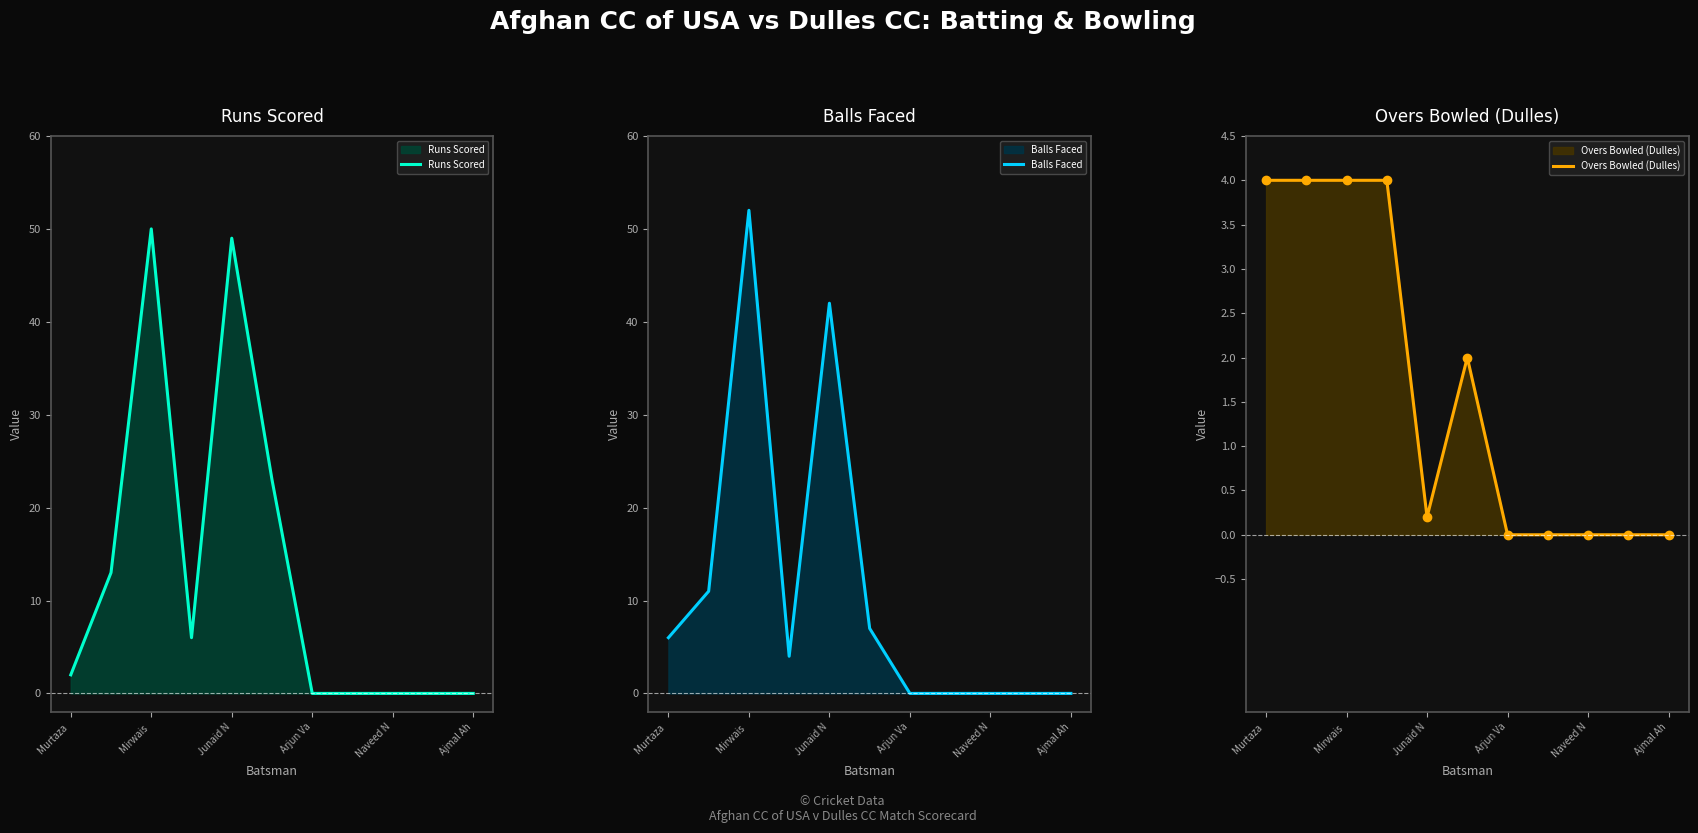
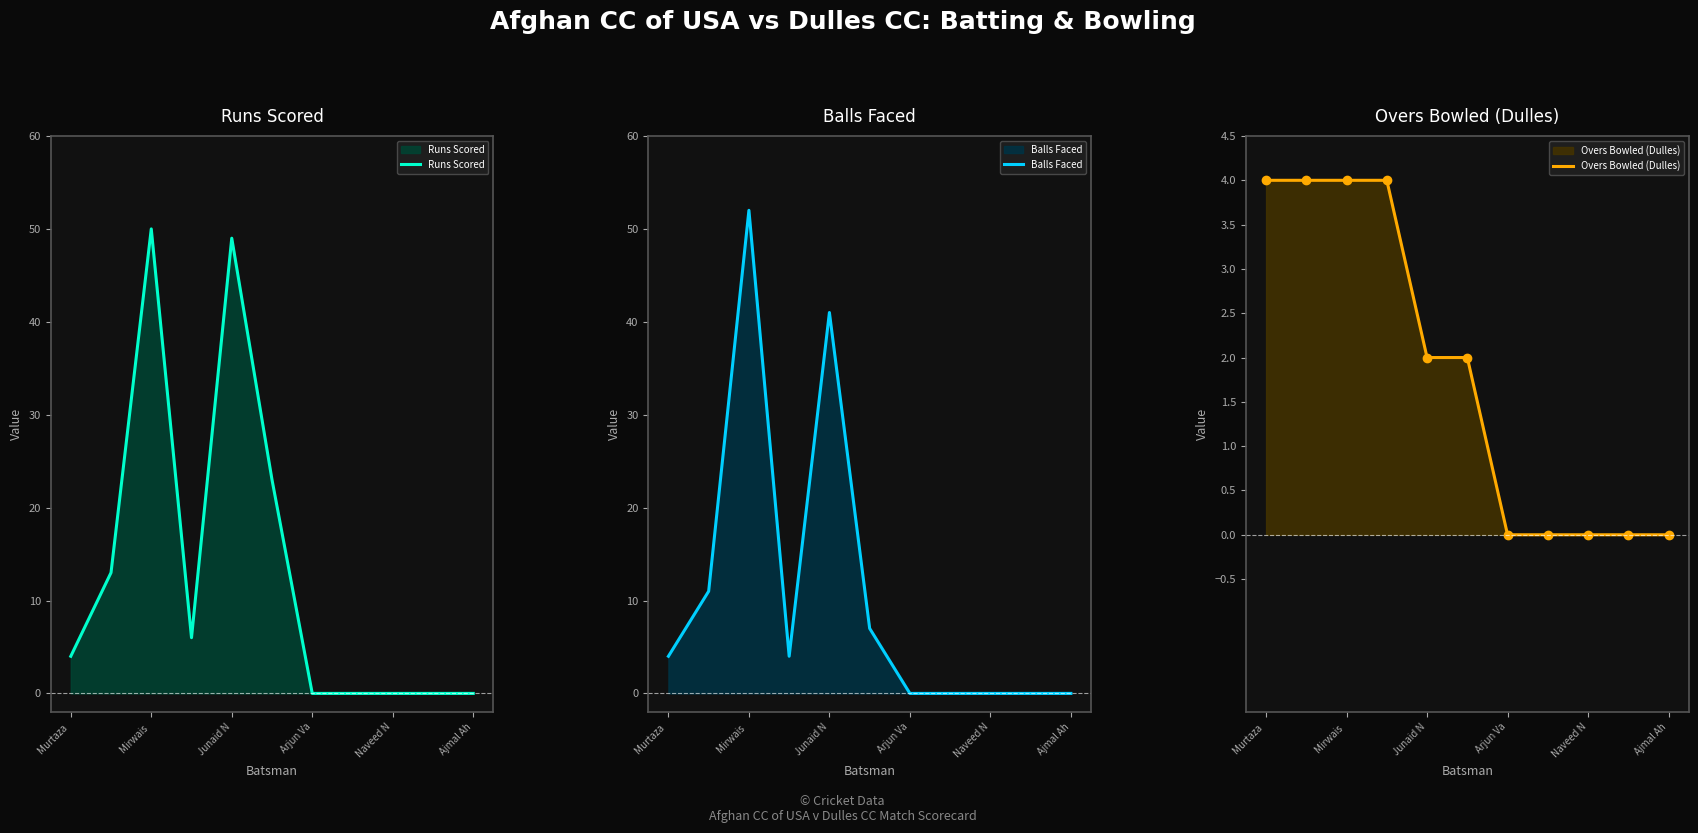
Runs Scored, Murtaza: 2 -> 4
Balls Faced, Murtaza: 6 -> 4
Balls Faced, Junaid N: 42 -> 41
Overs Bowled (Dulles), Junaid N: 0.2 -> 2.0
